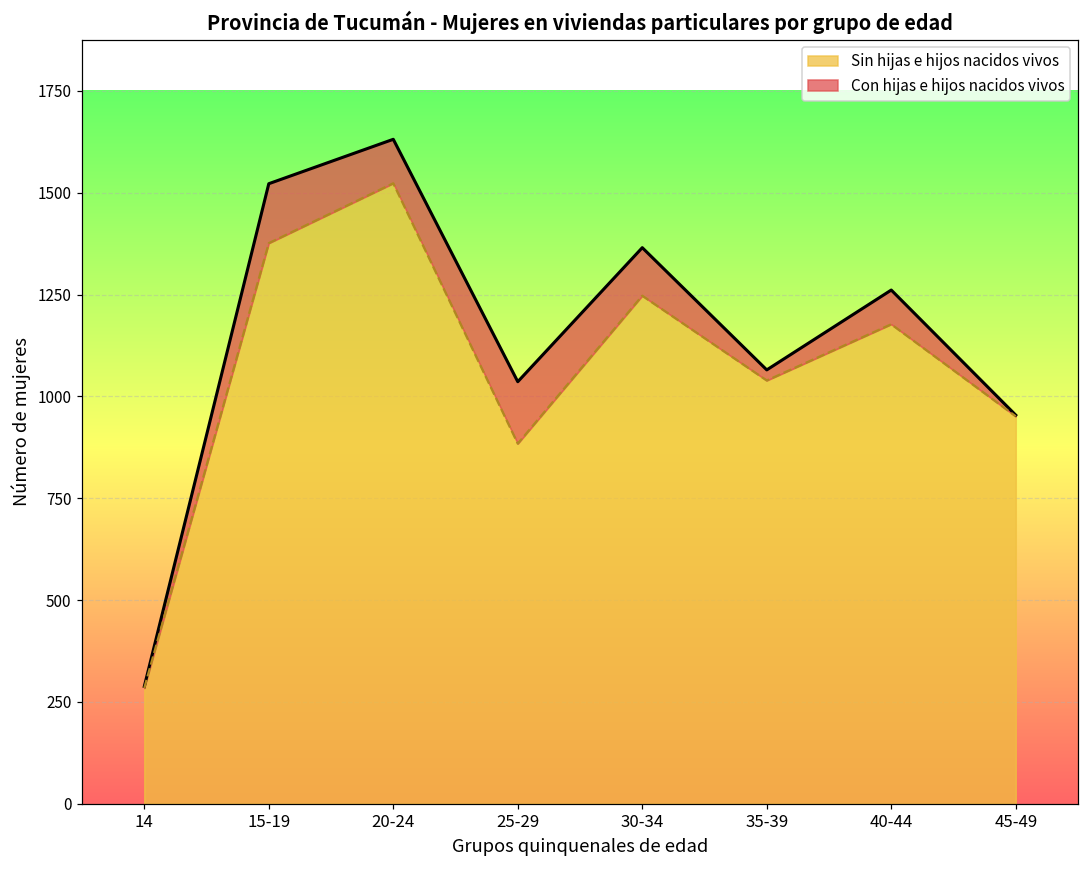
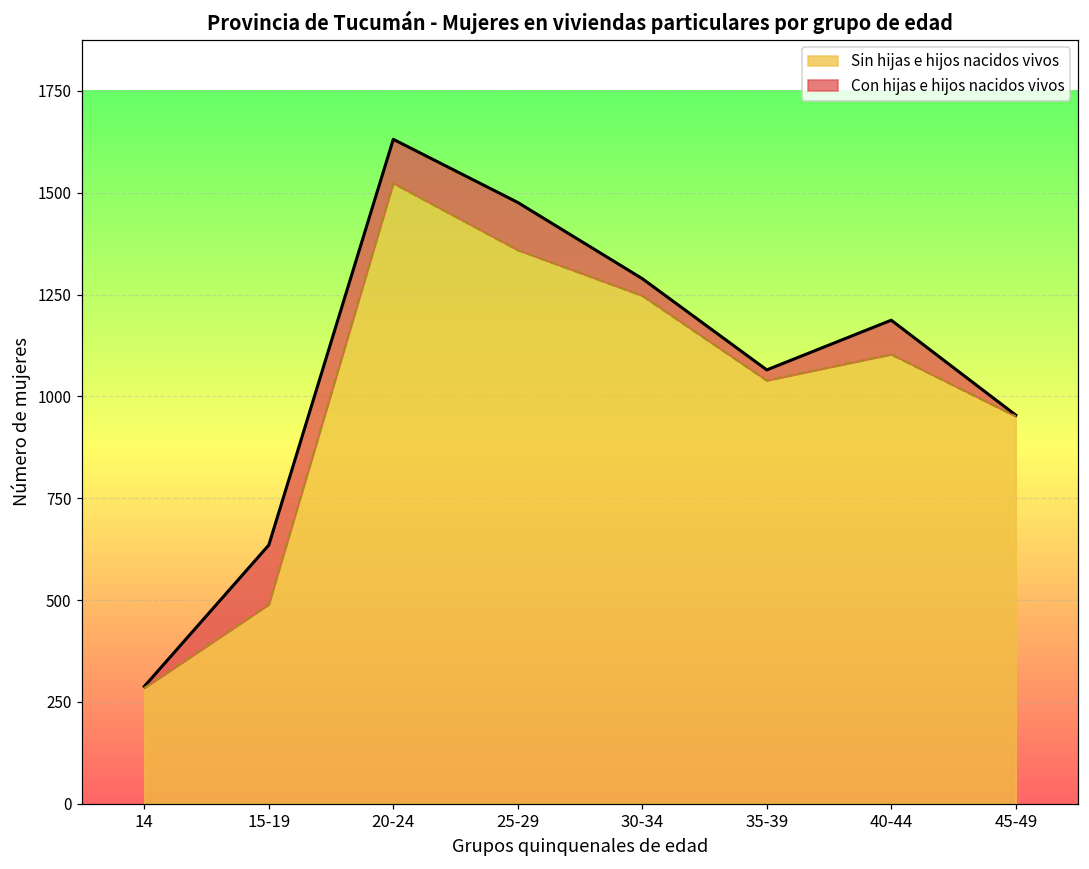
Sin hijas e hijos nacidos vivos, 15-19: 1380 -> 490
Sin hijas e hijos nacidos vivos, 25-29: 880 -> 1360
Con hijas e hijos nacidos vivos, 25-29: 150 -> 120
Con hijas e hijos nacidos vivos, 30-34: 120 -> 40
Sin hijas e hijos nacidos vivos, 40-44: 1180 -> 1100
